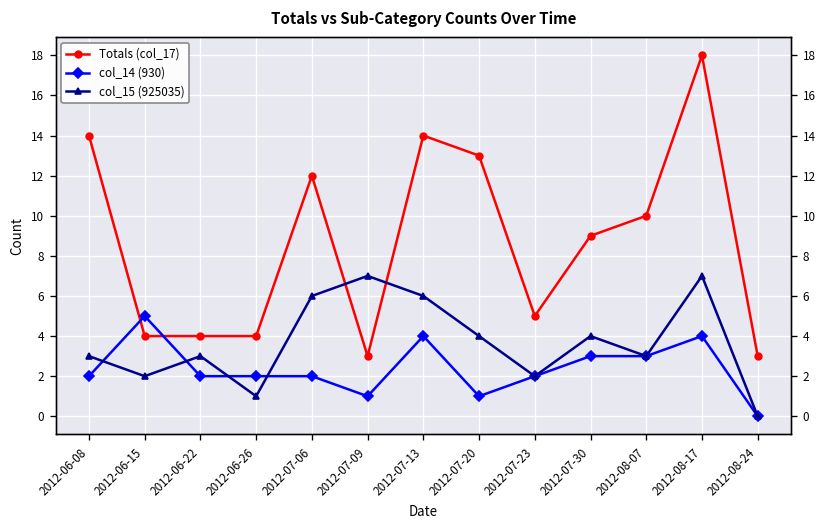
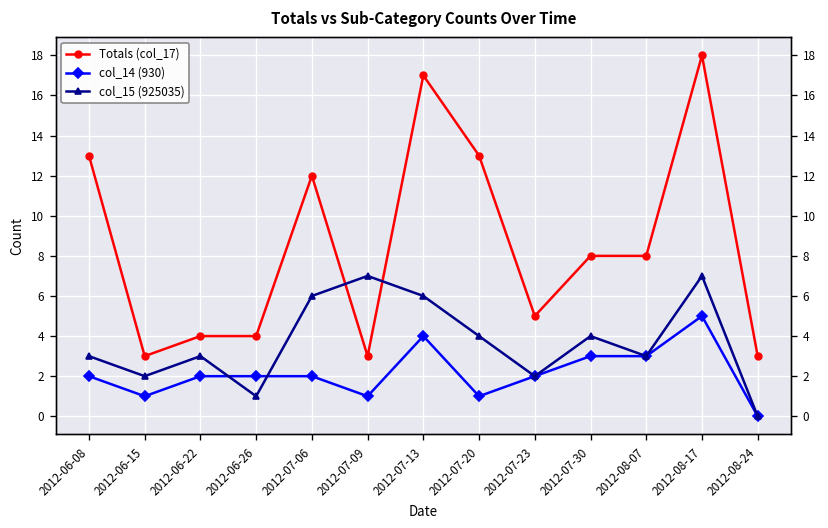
Totals (col_17), 2012-06-08: 14 -> 13
Totals (col_17), 2012-06-15: 4 -> 3
col_14 (930), 2012-06-15: 5 -> 1
Totals (col_17), 2012-07-13: 14 -> 17
Totals (col_17), 2012-07-30: 9 -> 8
Totals (col_17), 2012-08-07: 10 -> 8
col_14 (930), 2012-08-17: 4 -> 5
